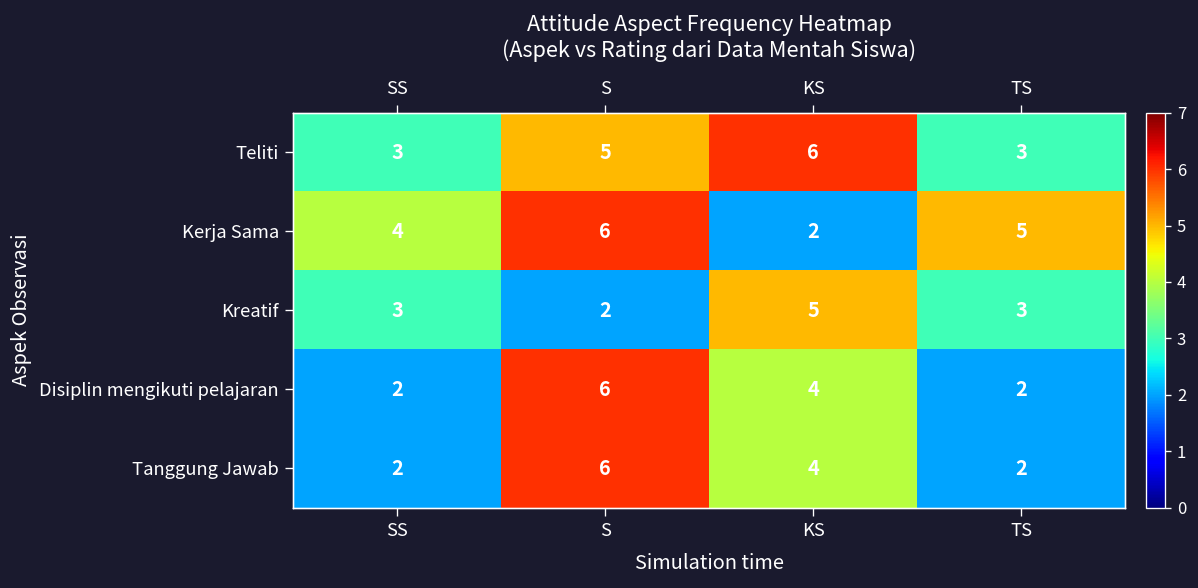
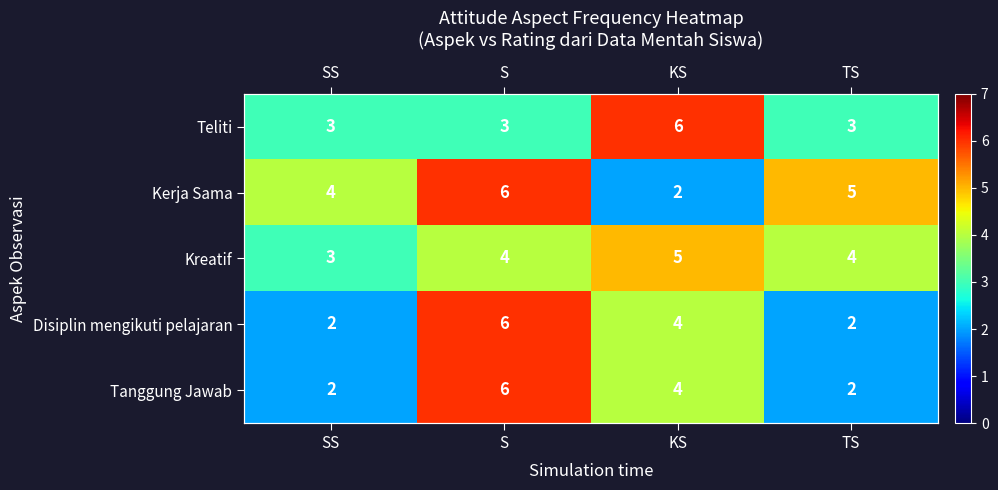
Teliti, S: 5 -> 3
Kreatif, S: 2 -> 4
Kreatif, TS: 3 -> 4
